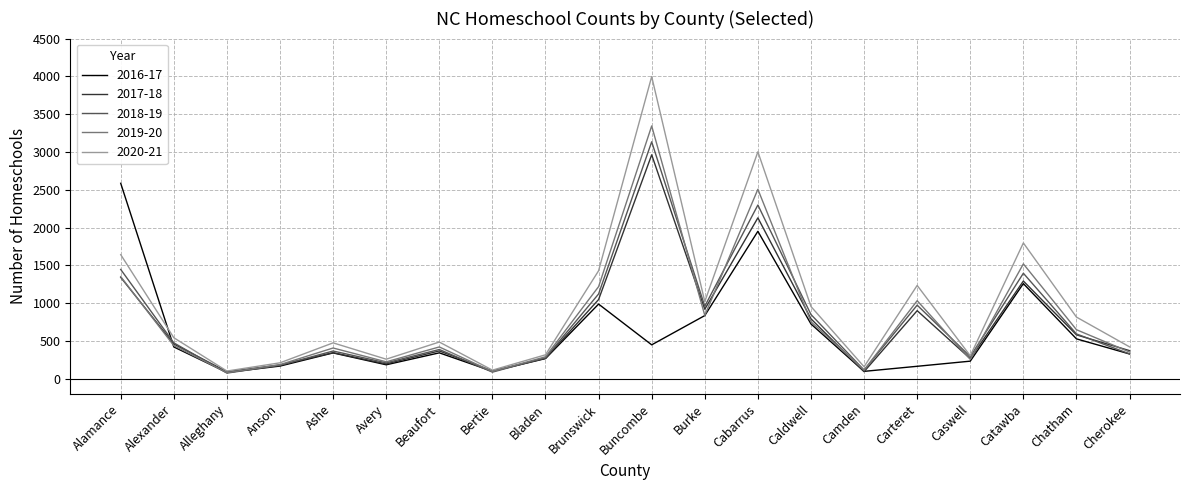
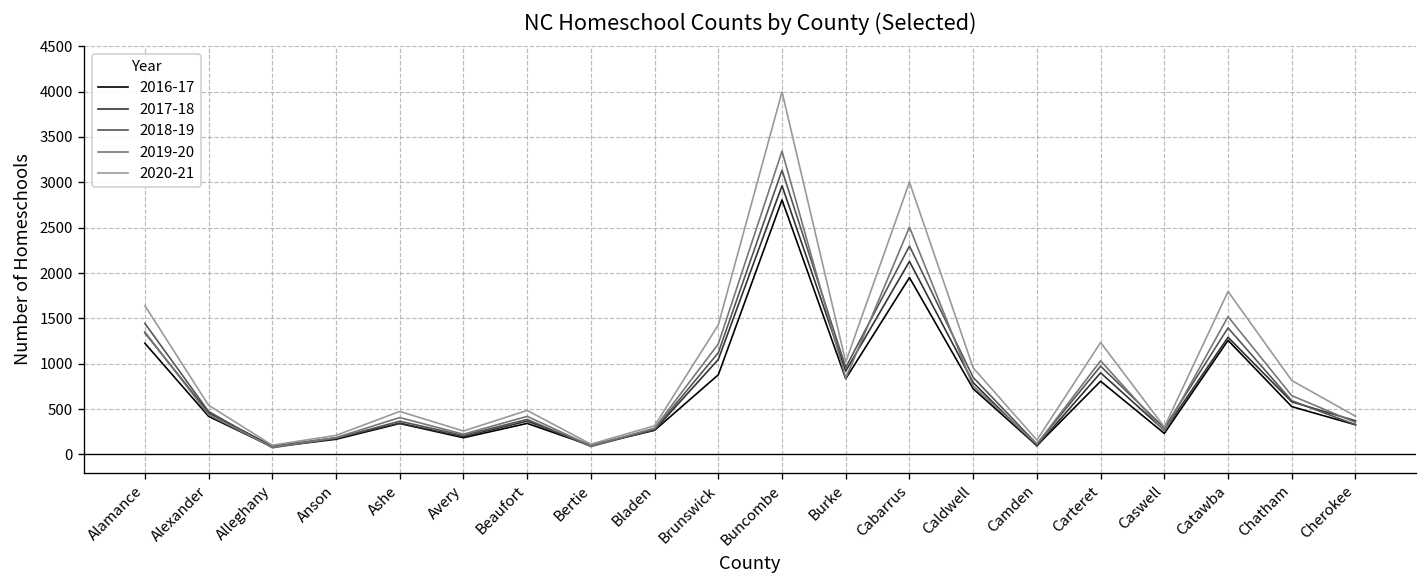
2016-17, Alamance: 2600 -> 1200
2016-17, Brunswick: 1000 -> 900
2016-17, Buncombe: 400 -> 2800
2016-17, Carteret: 200 -> 800
